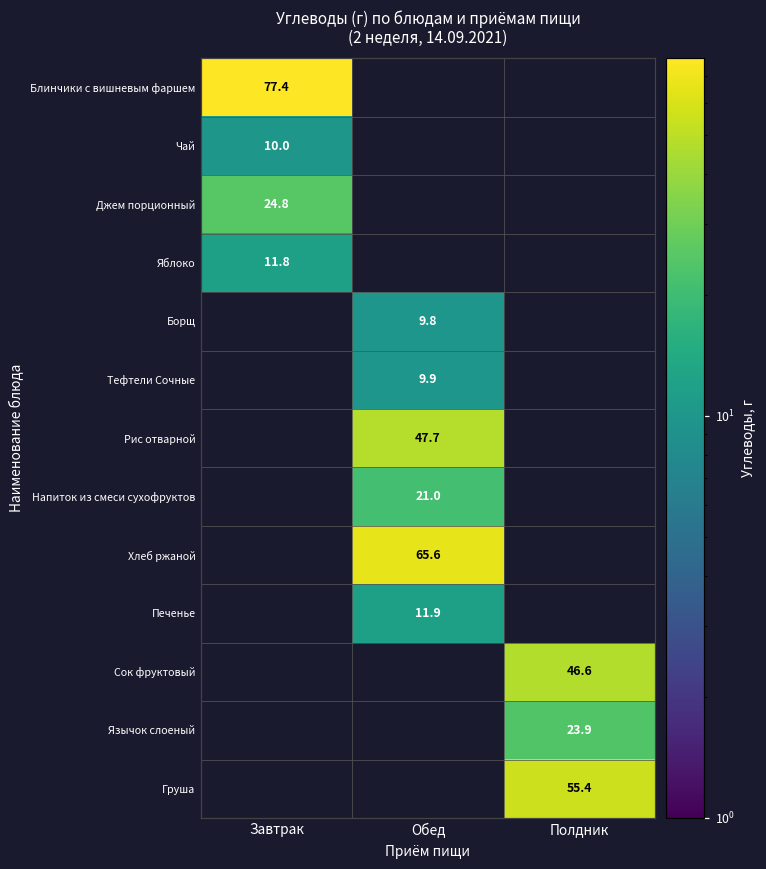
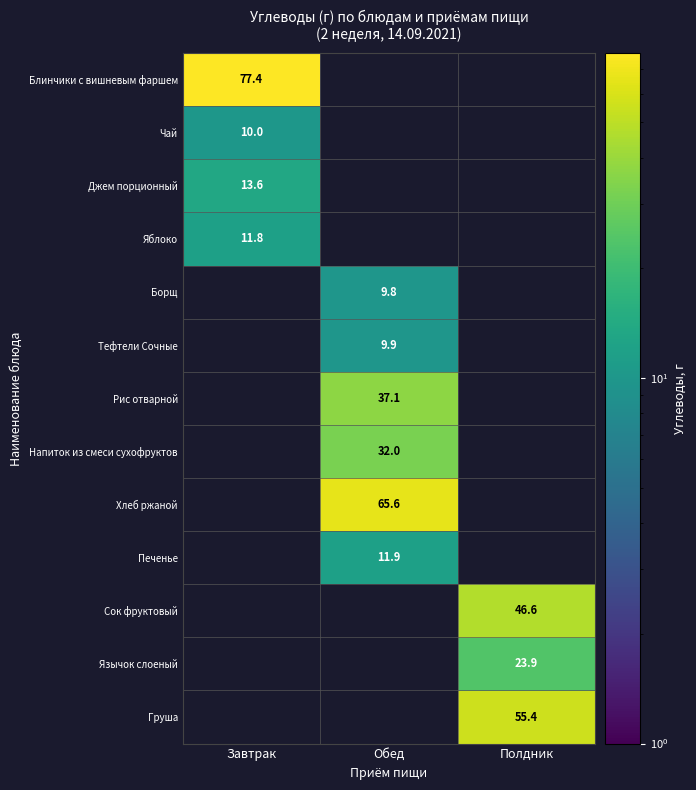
Джем порционный, Завтрак: 24.8 -> 13.6
Рис отварной, Обед: 47.7 -> 37.1
Напиток из смеси сухофруктов, Обед: 21.0 -> 32.0
